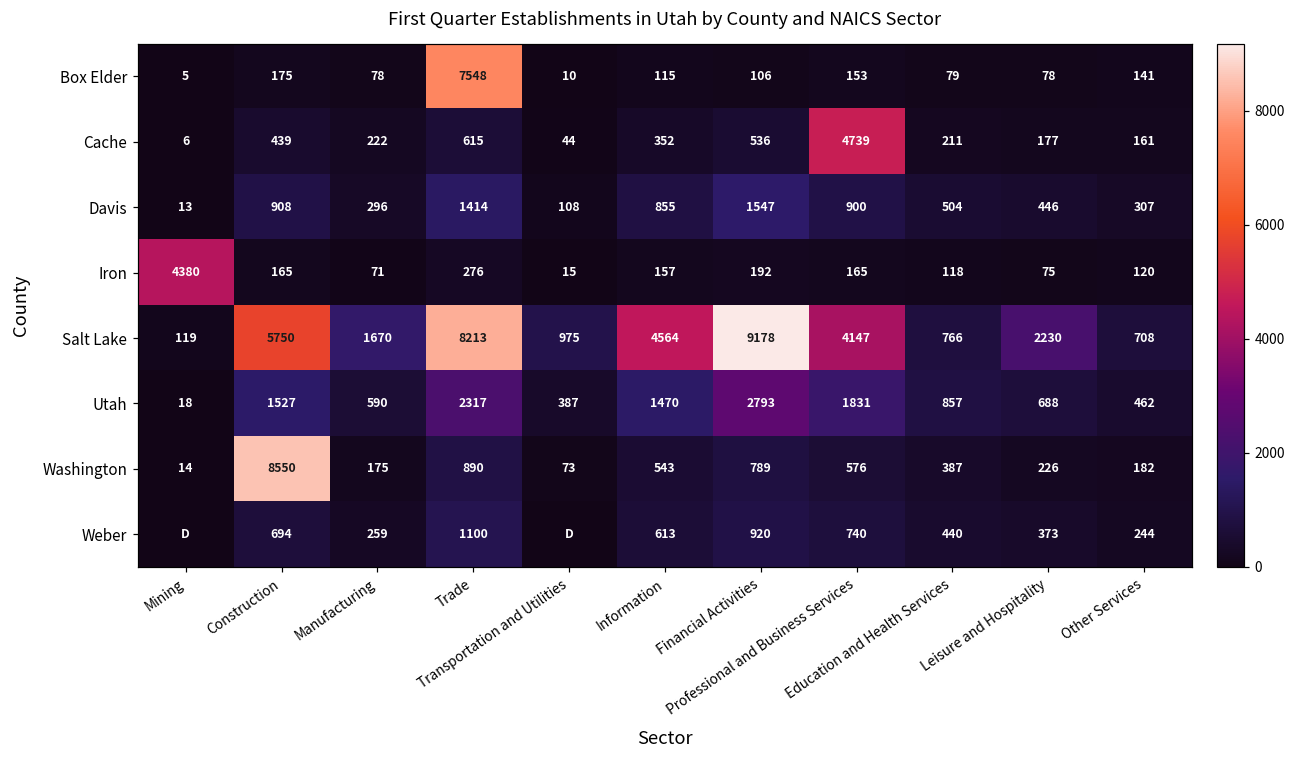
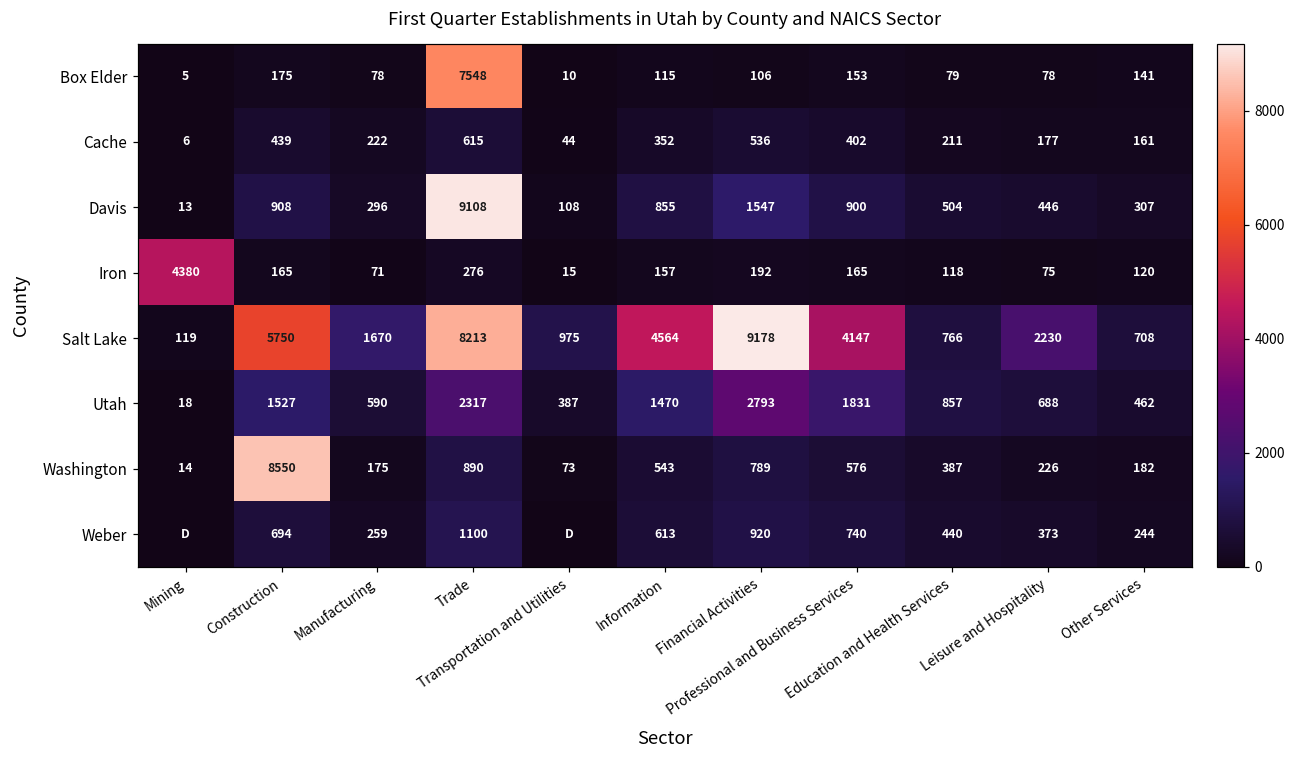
Cache, Professional and Business Services: 4739 -> 402
Davis, Trade: 1414 -> 9108
